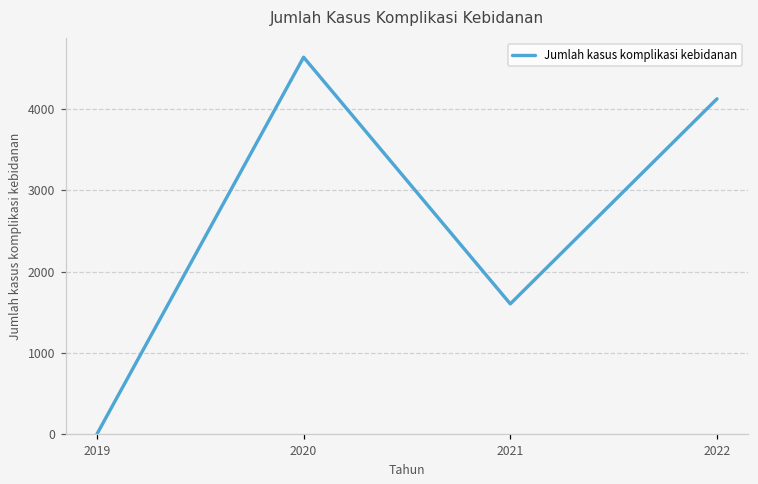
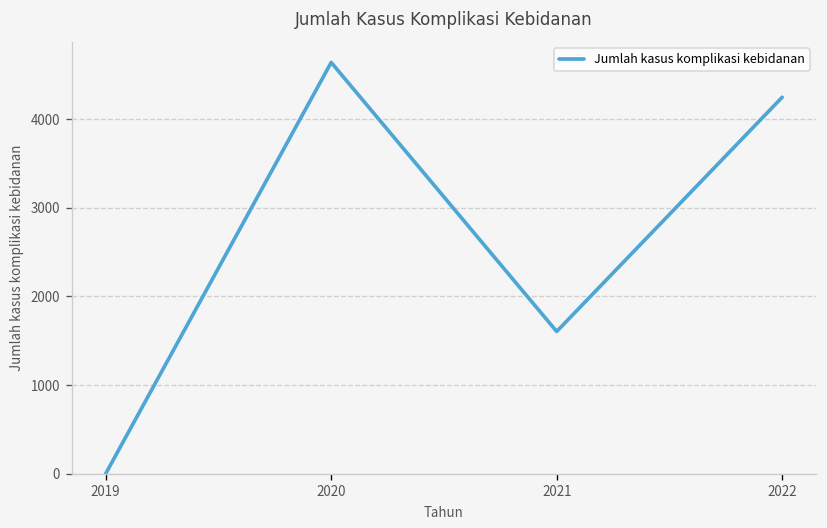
2022: 4100 -> 4200
